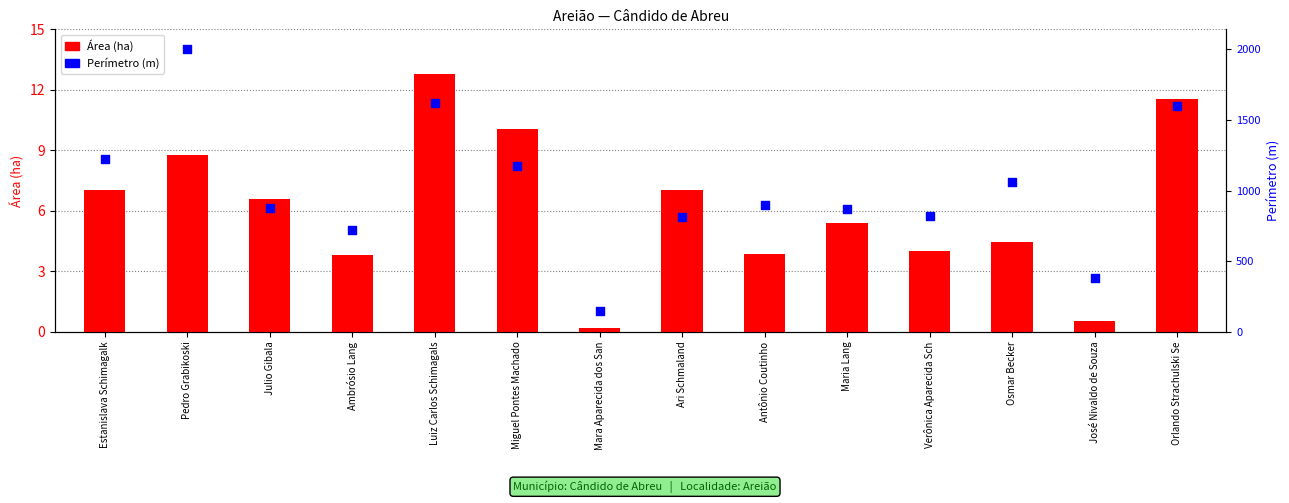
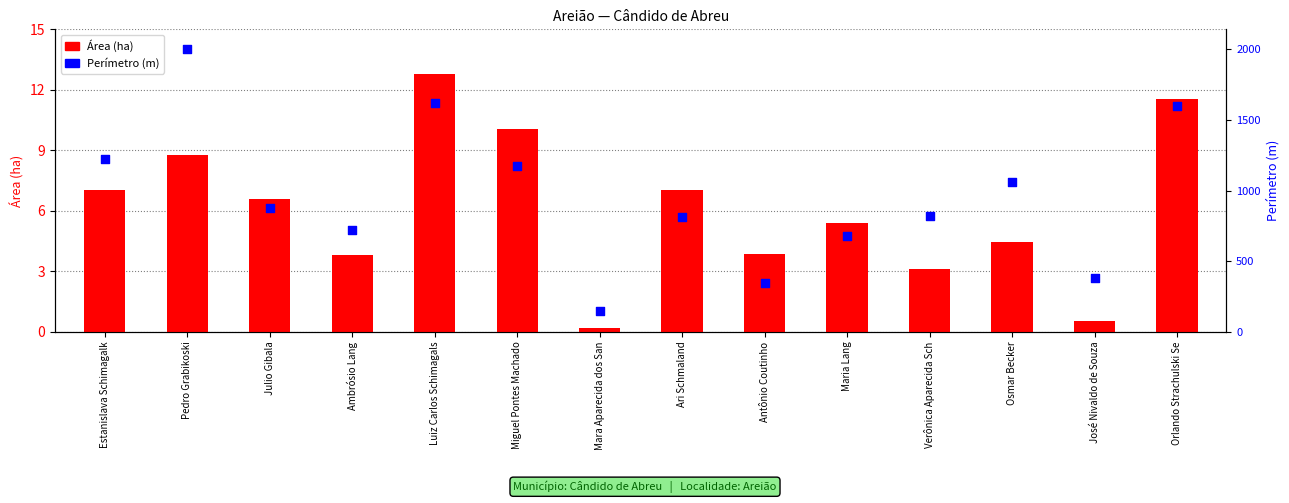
Área (ha), Verônica Aparecida Sch: 4.0 -> 3.1
Perímetro (m), Antônio Coutinho: 900 -> 340
Perímetro (m), Maria Lang: 870 -> 680
